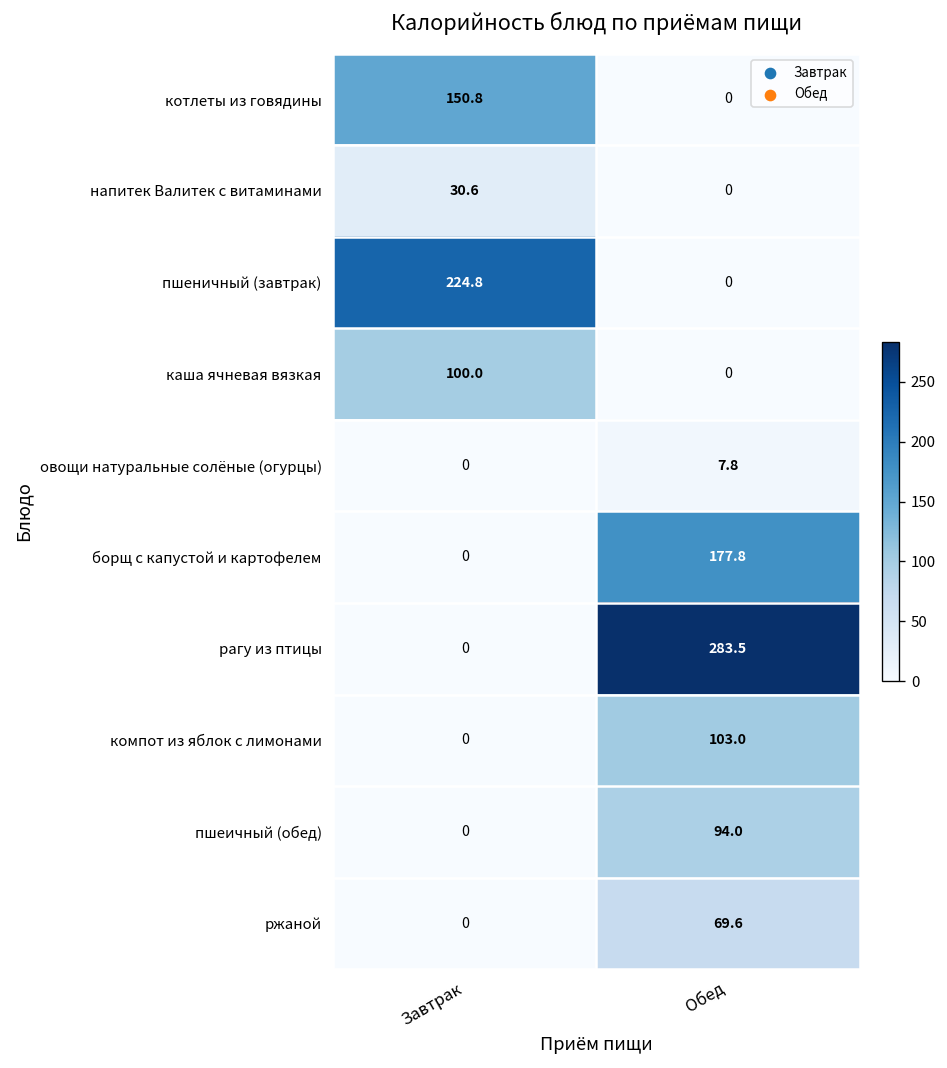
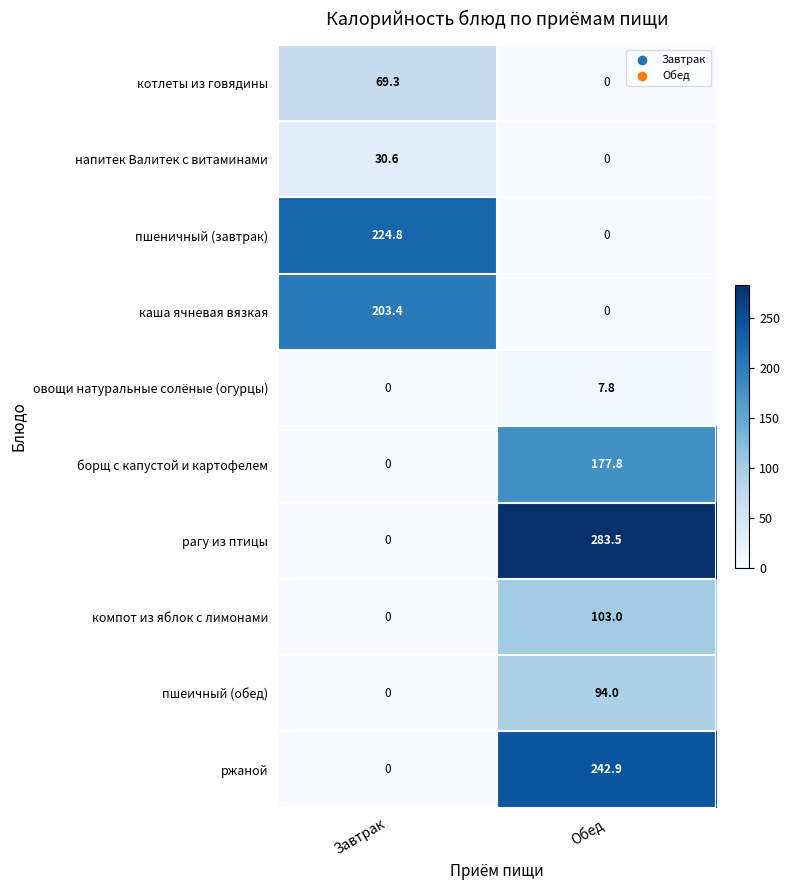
котлеты из говядины, Завтрак: 150.8 -> 69.3
каша ячневая вязкая, Завтрак: 100.0 -> 203.4
ржаной, Обед: 69.6 -> 242.9
